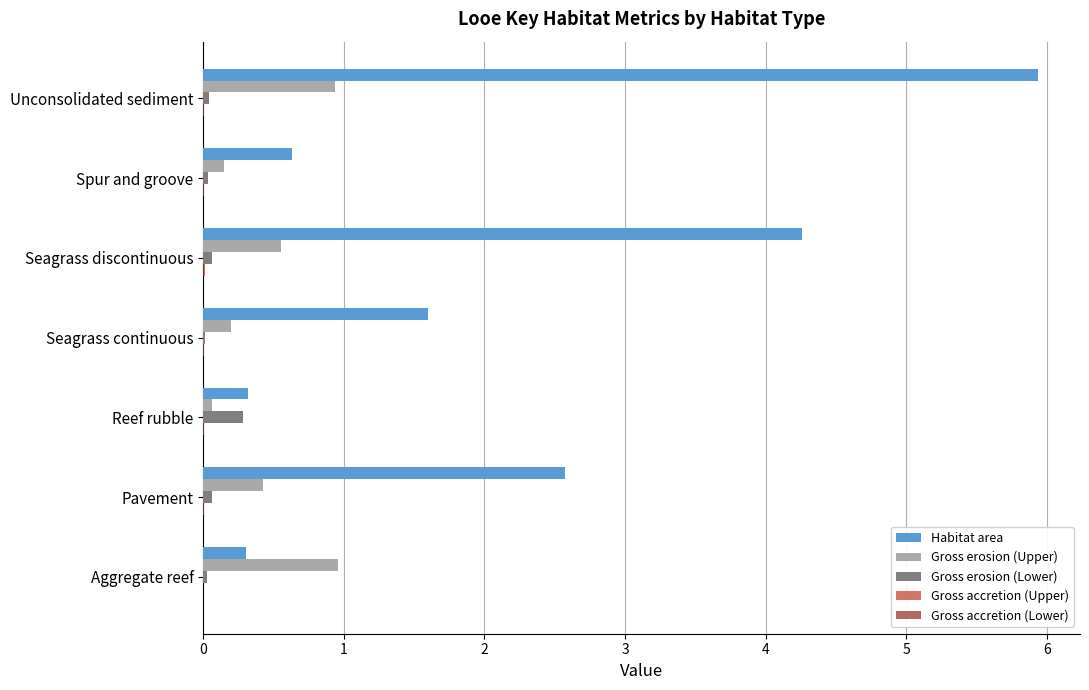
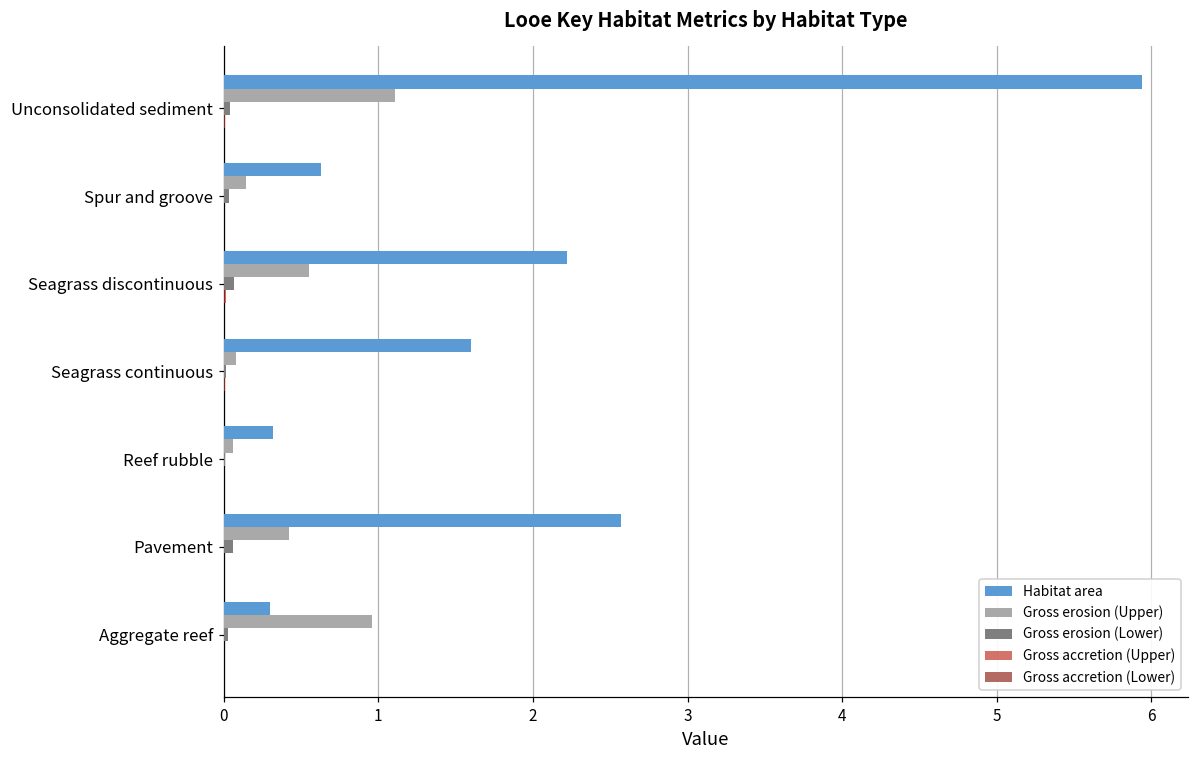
Gross erosion (Upper), Unconsolidated sediment: 0.94 -> 1.11
Habitat area, Seagrass discontinuous: 4.26 -> 2.22
Gross erosion (Upper), Seagrass continuous: 0.20 -> 0.08
Gross erosion (Lower), Reef rubble: 0.28 -> 0.01
